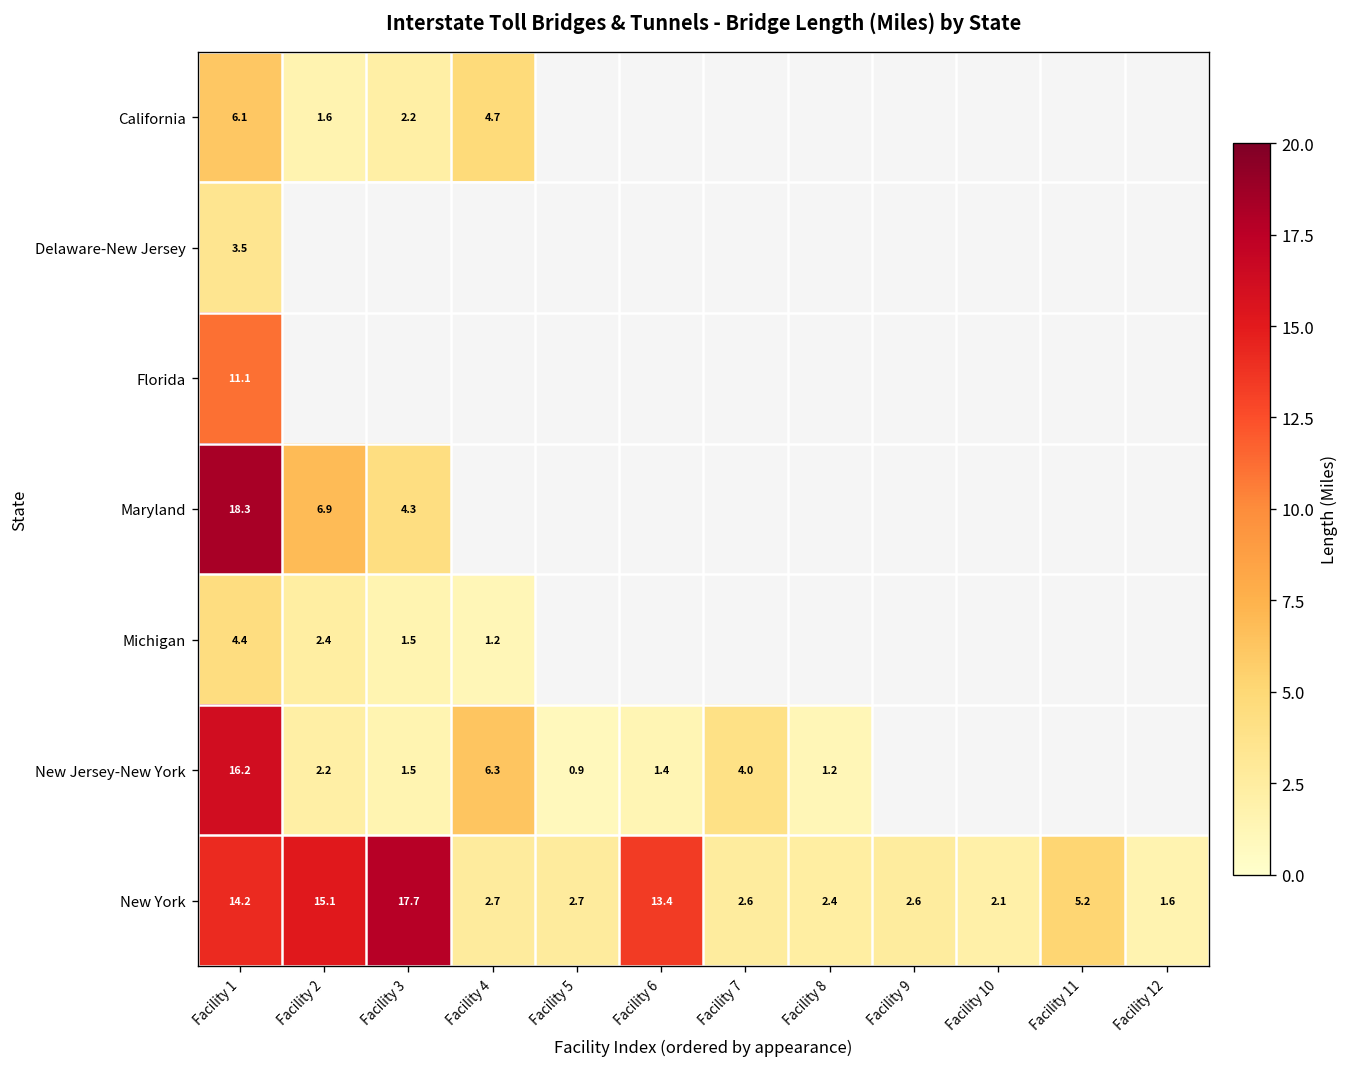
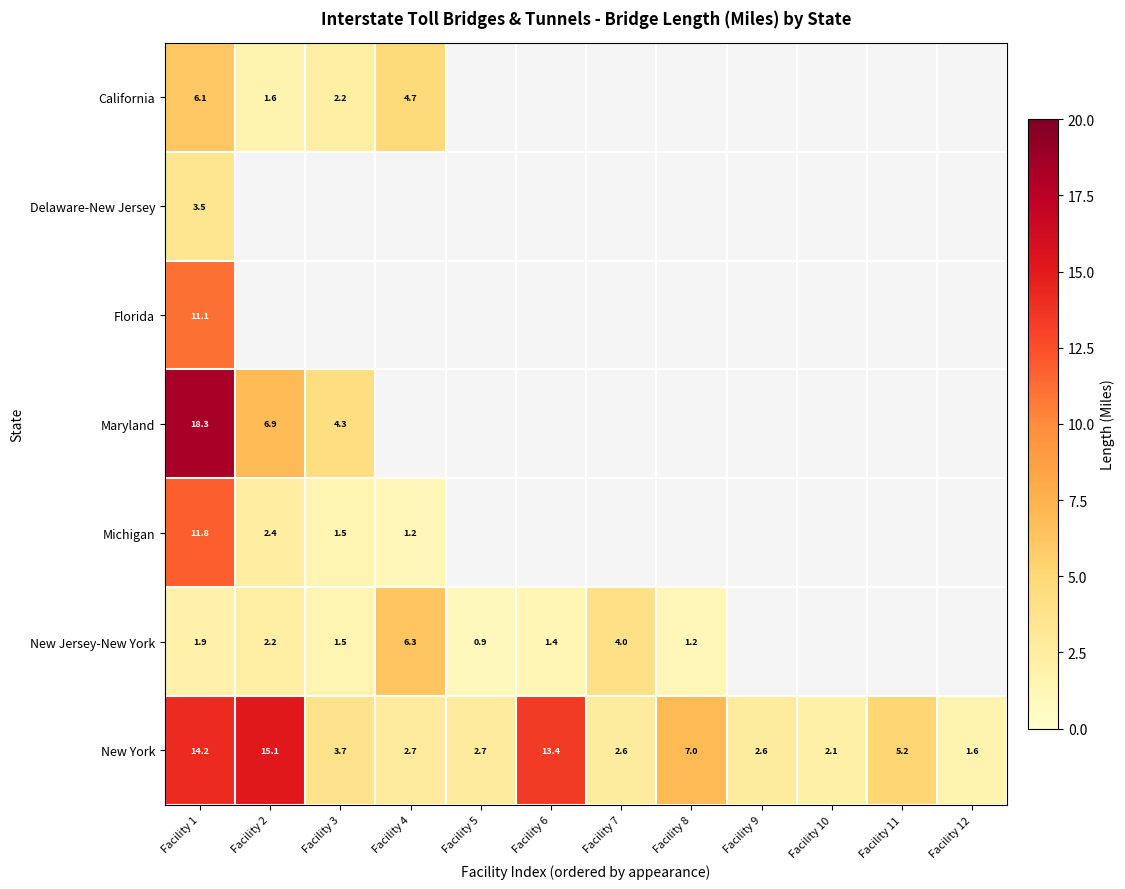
Michigan, Facility 1: 4.4 -> 11.8
New Jersey-New York, Facility 1: 16.2 -> 1.9
New York, Facility 3: 17.7 -> 3.7
New York, Facility 8: 2.4 -> 7.0
